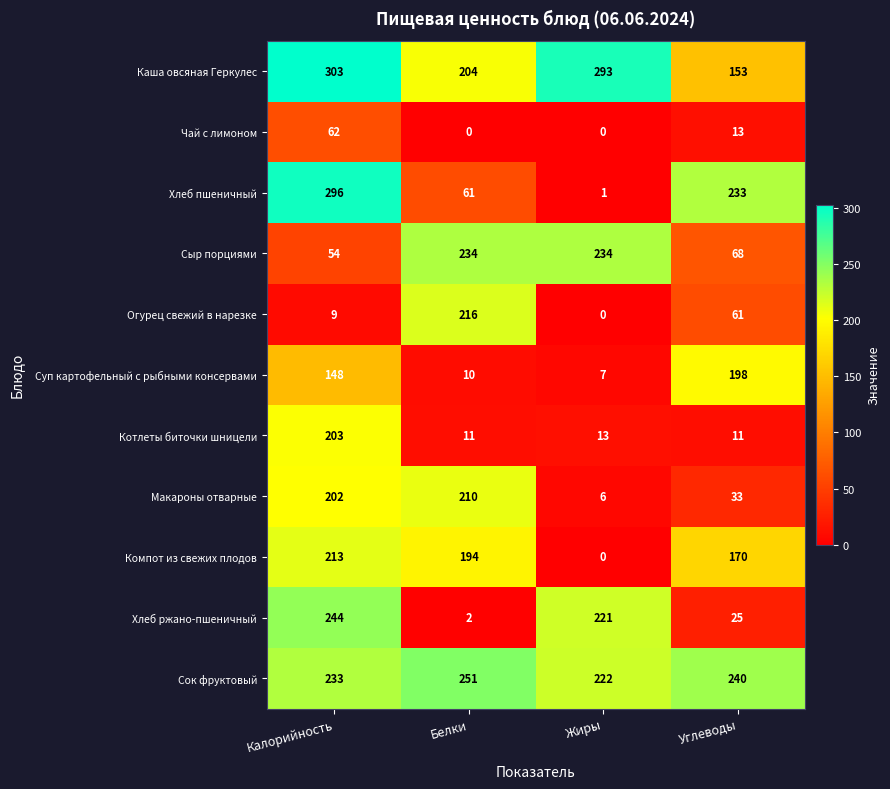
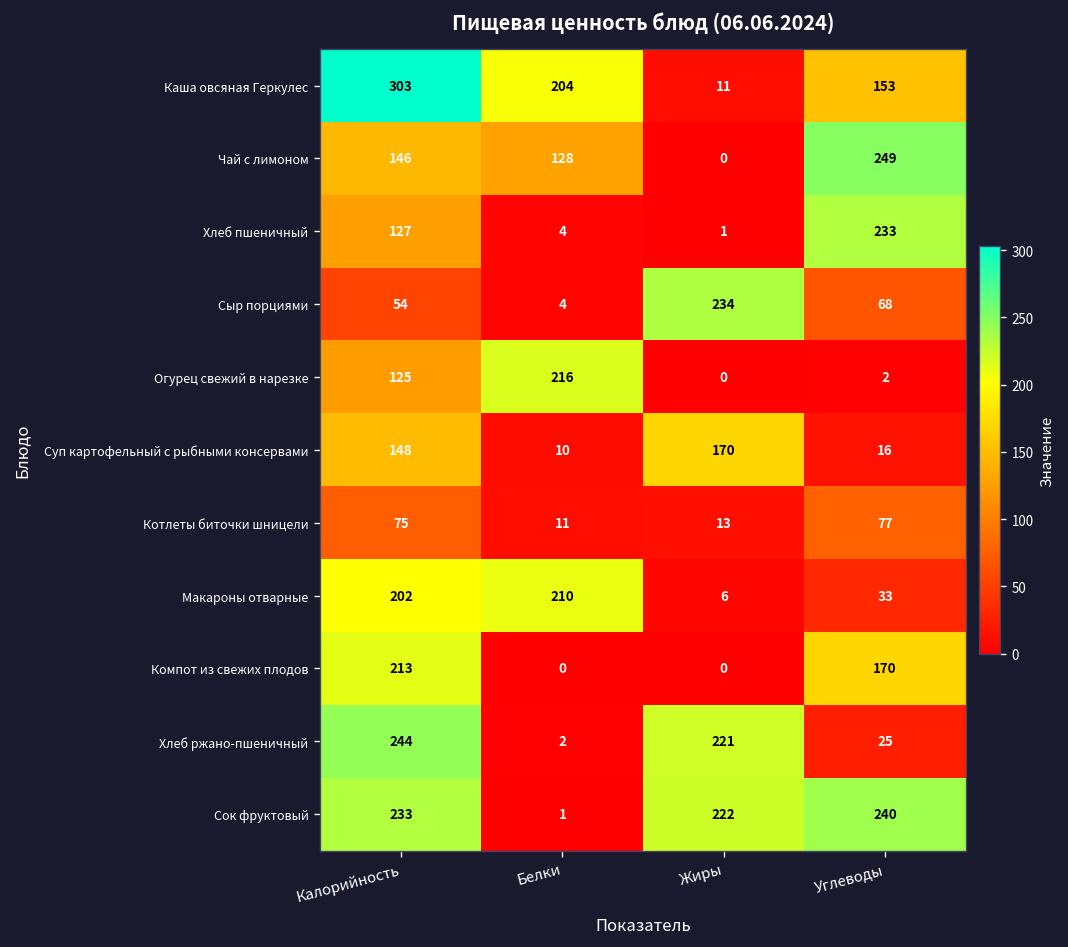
Каша овсяная Геркулес, Жиры: 293 -> 11
Чай с лимоном, Калорийность: 62 -> 146
Чай с лимоном, Белки: 0 -> 128
Чай с лимоном, Углеводы: 13 -> 249
Хлеб пшеничный, Калорийность: 296 -> 127
Хлеб пшеничный, Белки: 61 -> 4
Сыр порциями, Белки: 234 -> 4
Огурец свежий в нарезке, Калорийность: 9 -> 125
Огурец свежий в нарезке, Углеводы: 61 -> 2
Суп картофельный с рыбными консервами, Жиры: 7 -> 170
Суп картофельный с рыбными консервами, Углеводы: 198 -> 16
Котлеты биточки шницели, Калорийность: 203 -> 75
Котлеты биточки шницели, Углеводы: 11 -> 77
Компот из свежих плодов, Белки: 194 -> 0
Сок фруктовый, Белки: 251 -> 1
